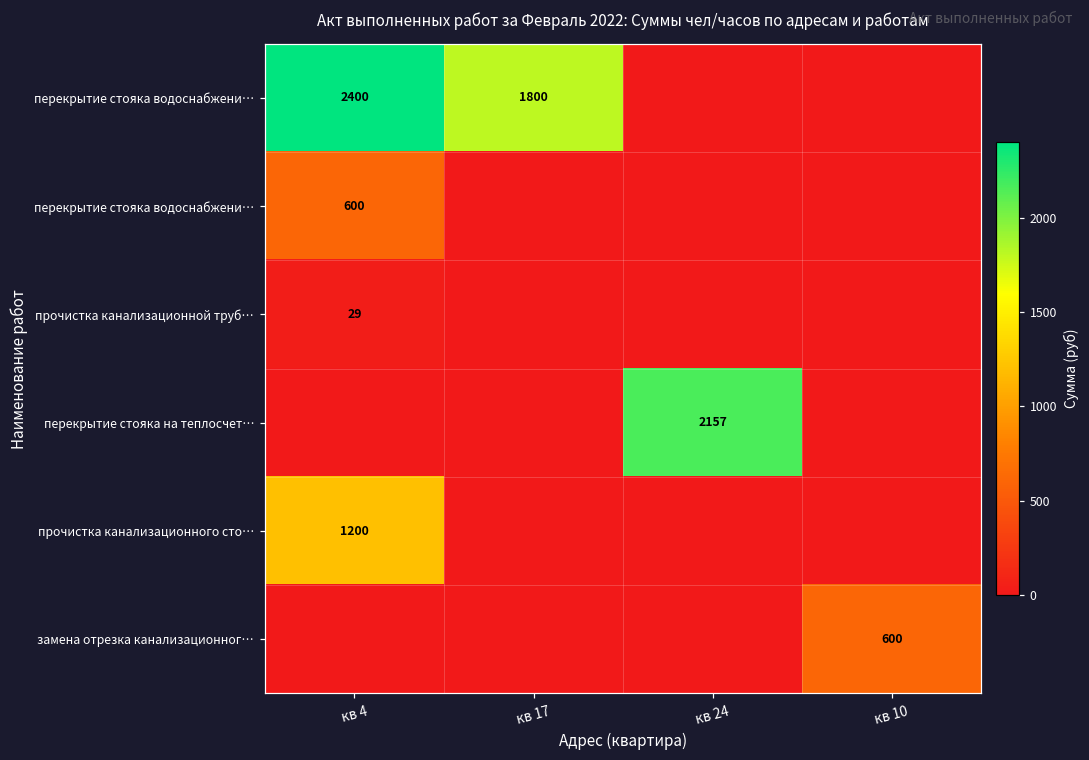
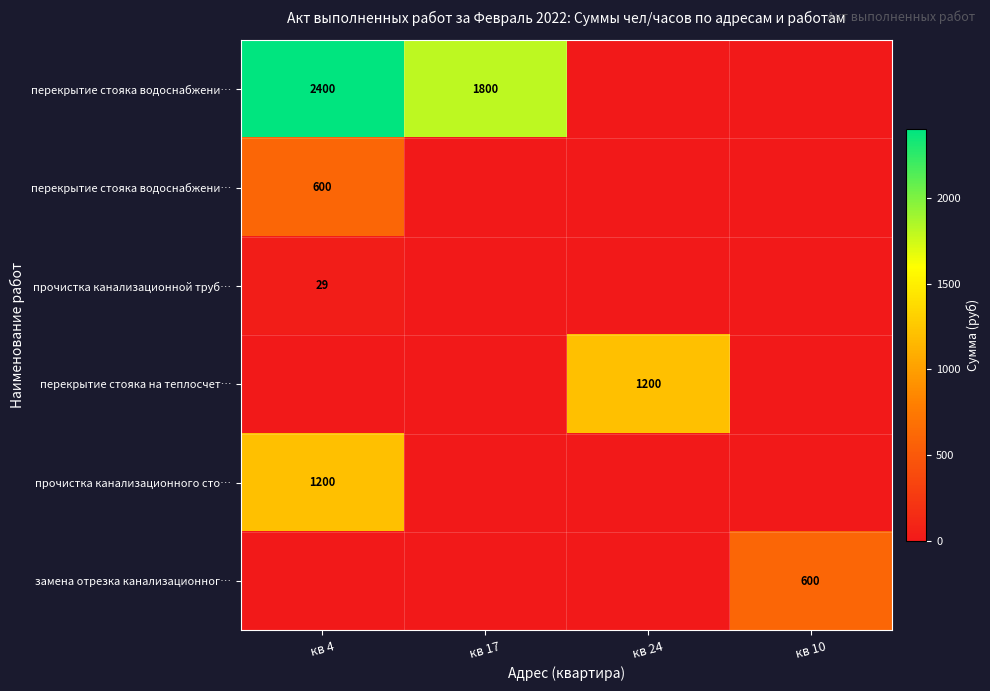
перекрытие стояка на теплосчет…, кв 24: 2157 -> 1200
